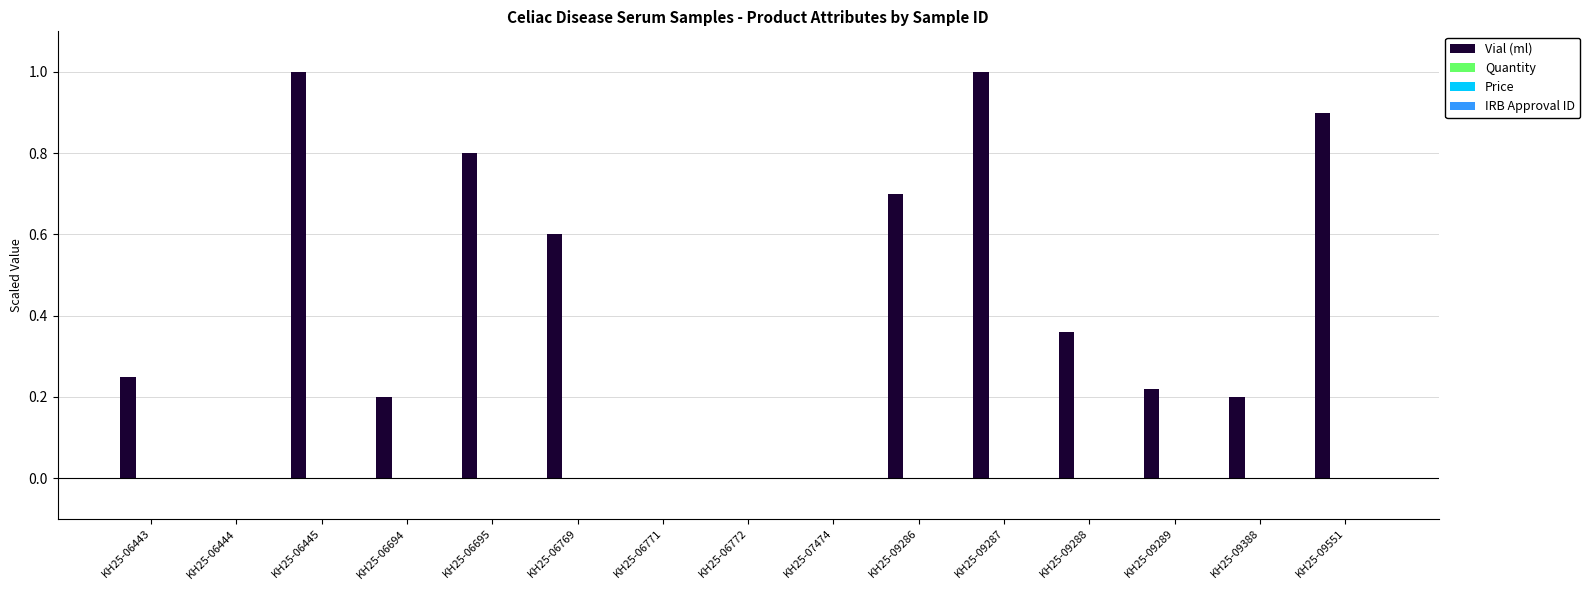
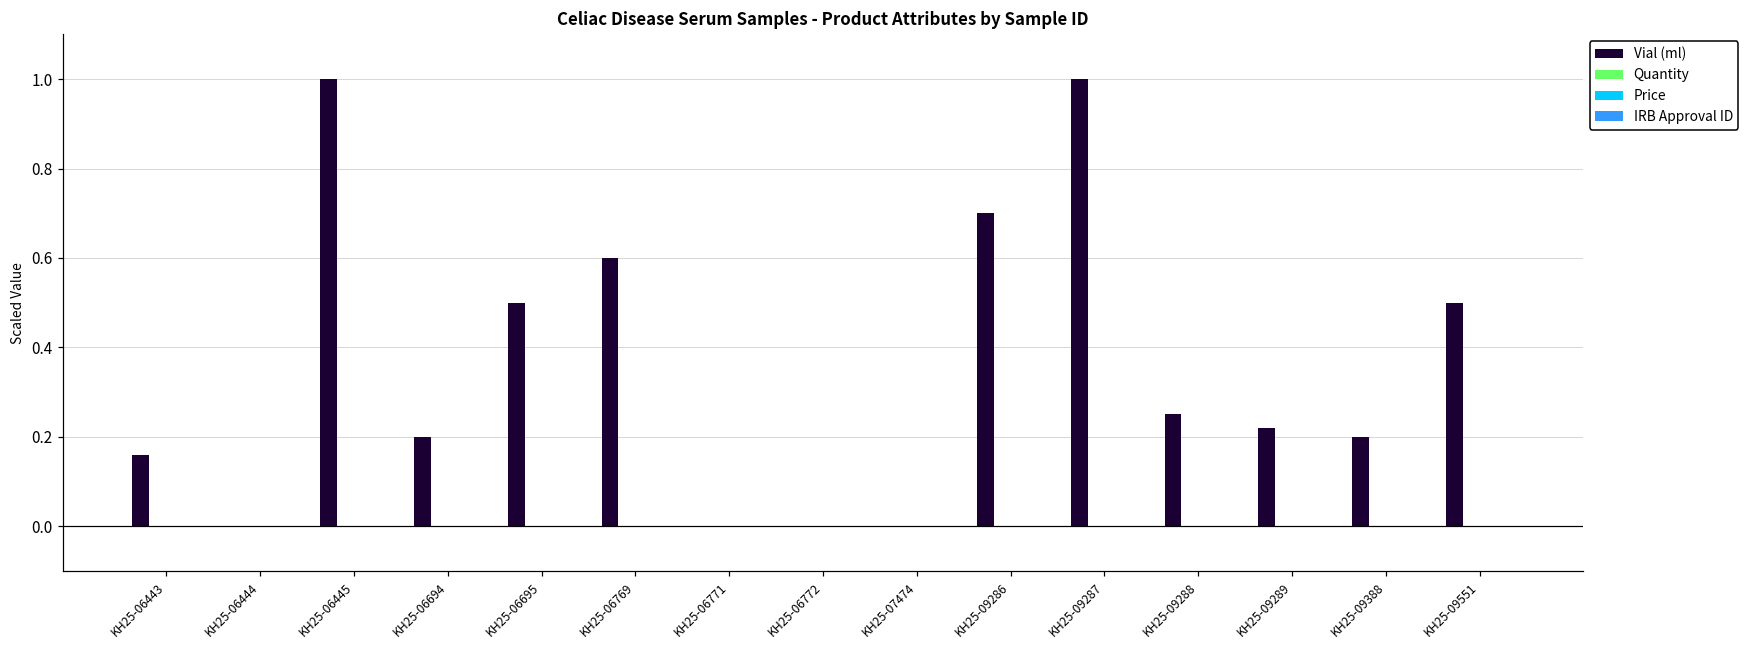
Vial (ml), KH25-06443: 0.25 -> 0.16
Vial (ml), KH25-06695: 0.80 -> 0.50
Vial (ml), KH25-09288: 0.36 -> 0.25
Vial (ml), KH25-09551: 0.90 -> 0.50
